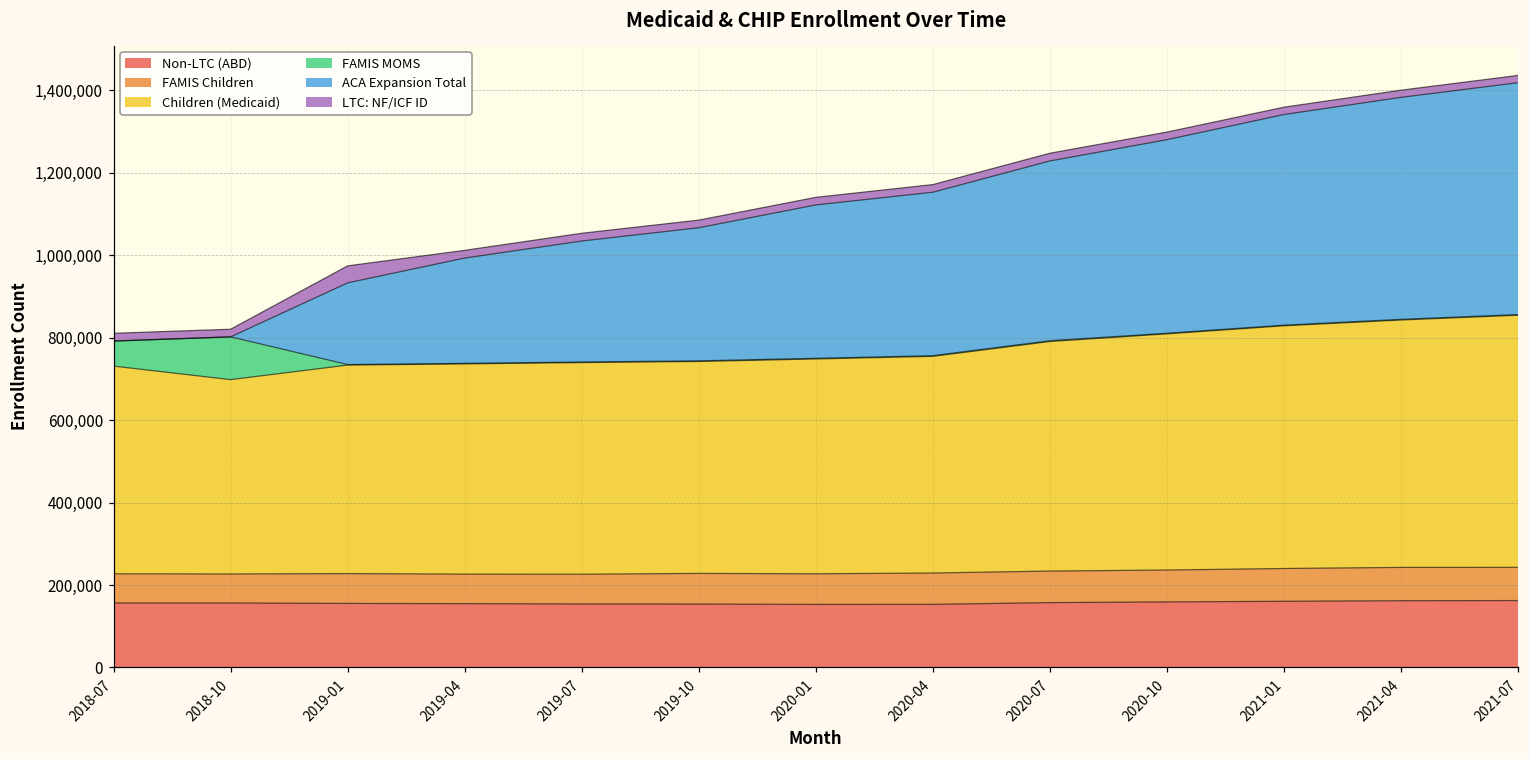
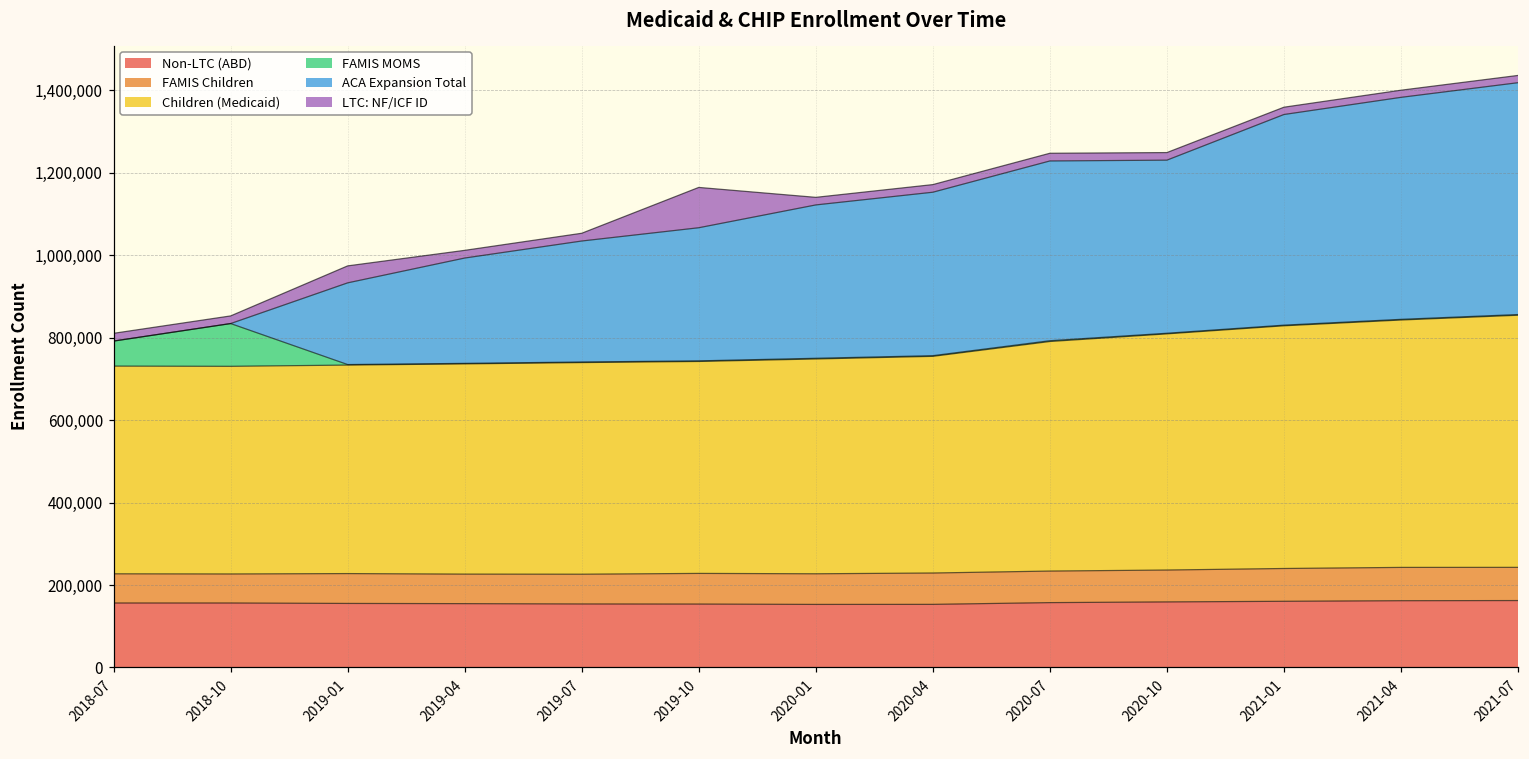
Children (Medicaid), 2018-10: 470,000 -> 500,000
LTC: NF/ICF ID, 2019-10: 20,000 -> 100,000
ACA Expansion Total, 2020-10: 470,000 -> 420,000
